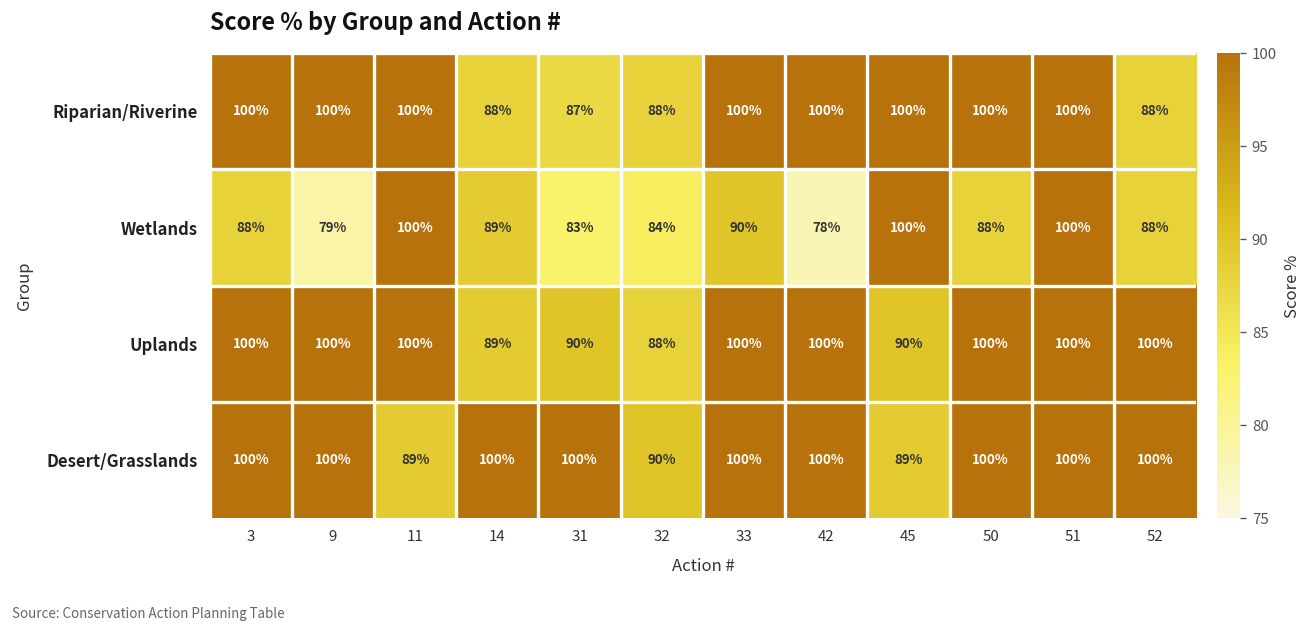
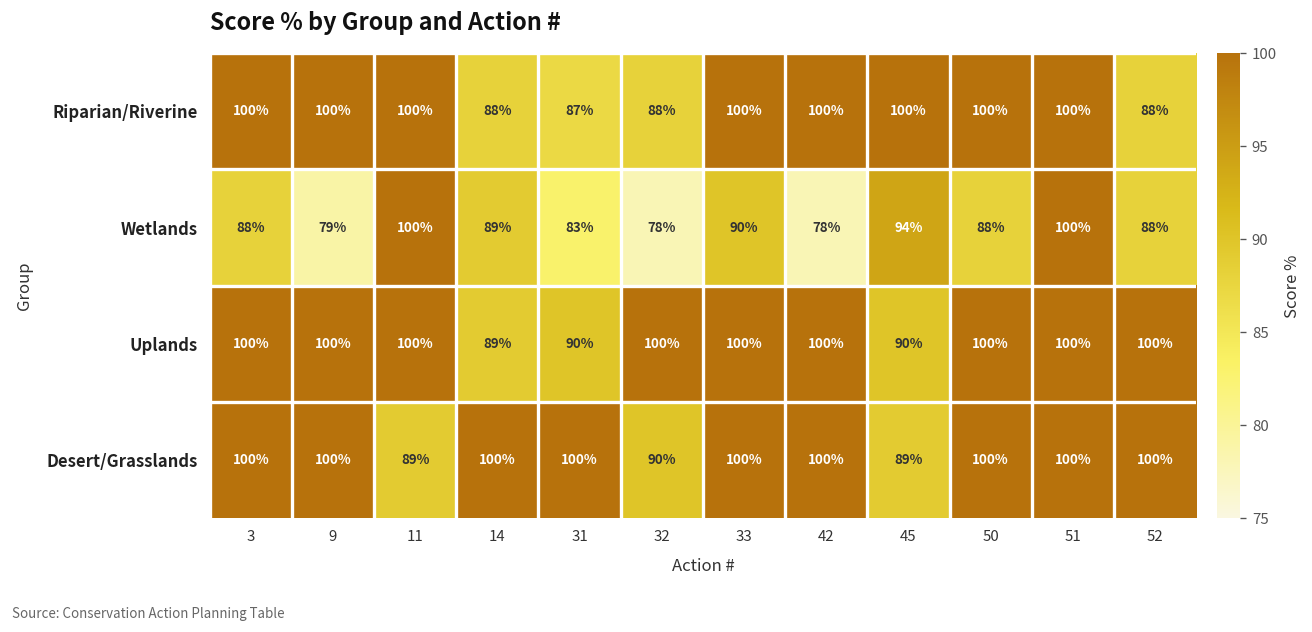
Wetlands, 32: 84% -> 78%
Wetlands, 45: 100% -> 94%
Uplands, 32: 88% -> 100%
